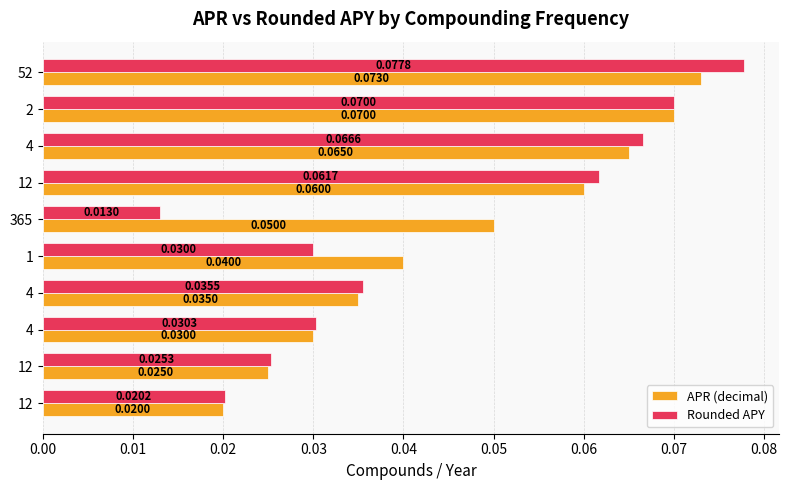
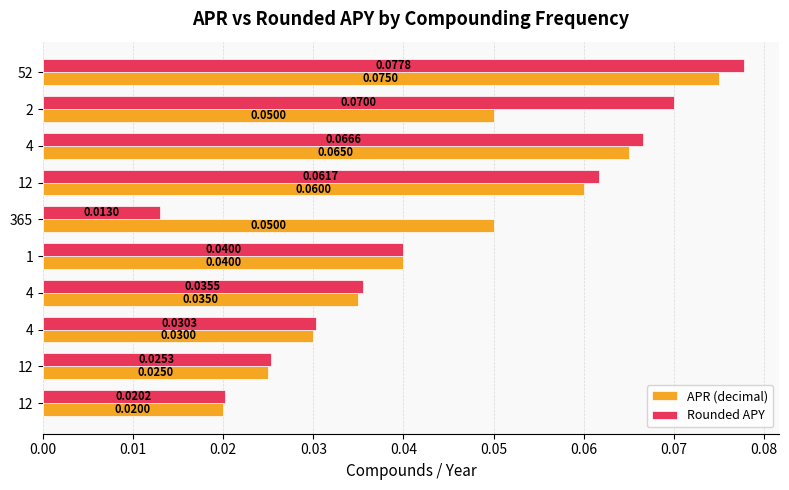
APR (decimal), 52: 0.0730 -> 0.0750
APR (decimal), 2: 0.0700 -> 0.0500
Rounded APY, 1: 0.0300 -> 0.0400
